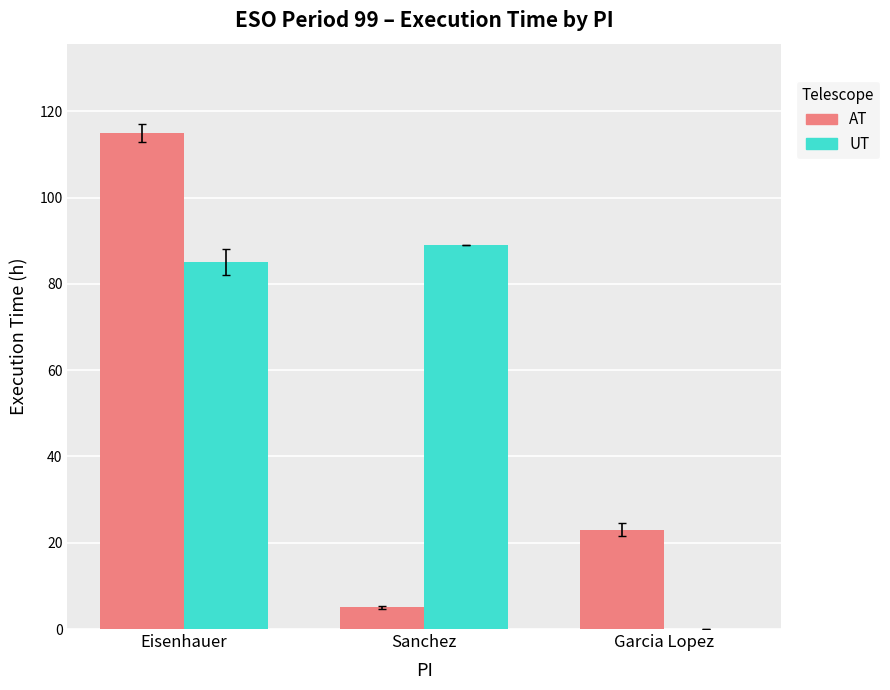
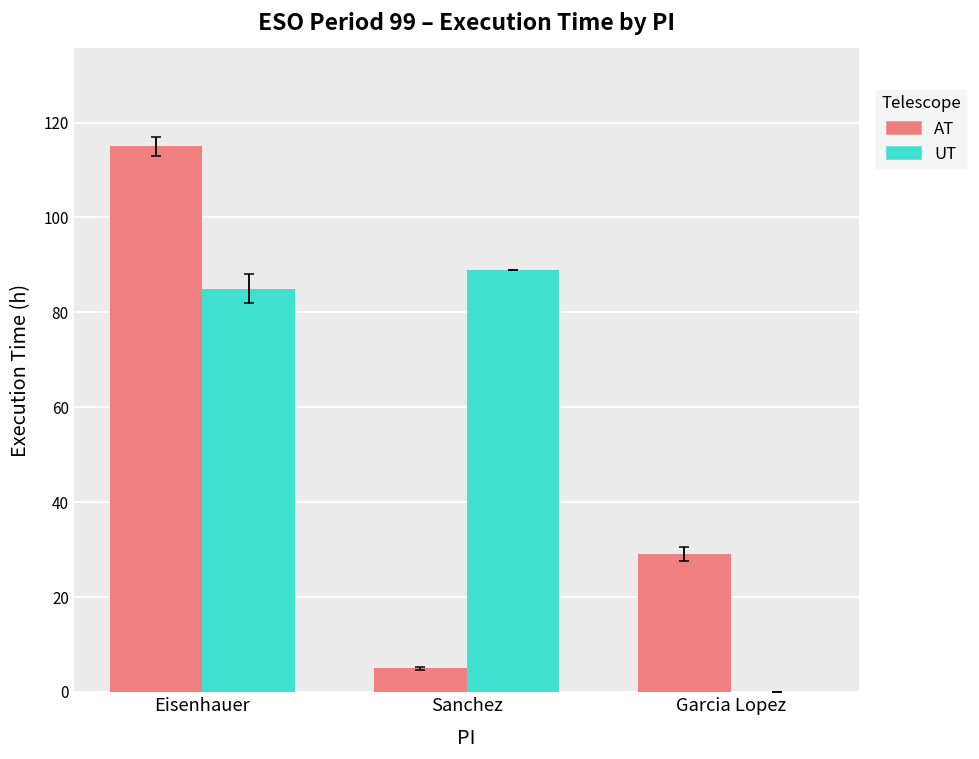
AT, Garcia Lopez: 23 -> 29
